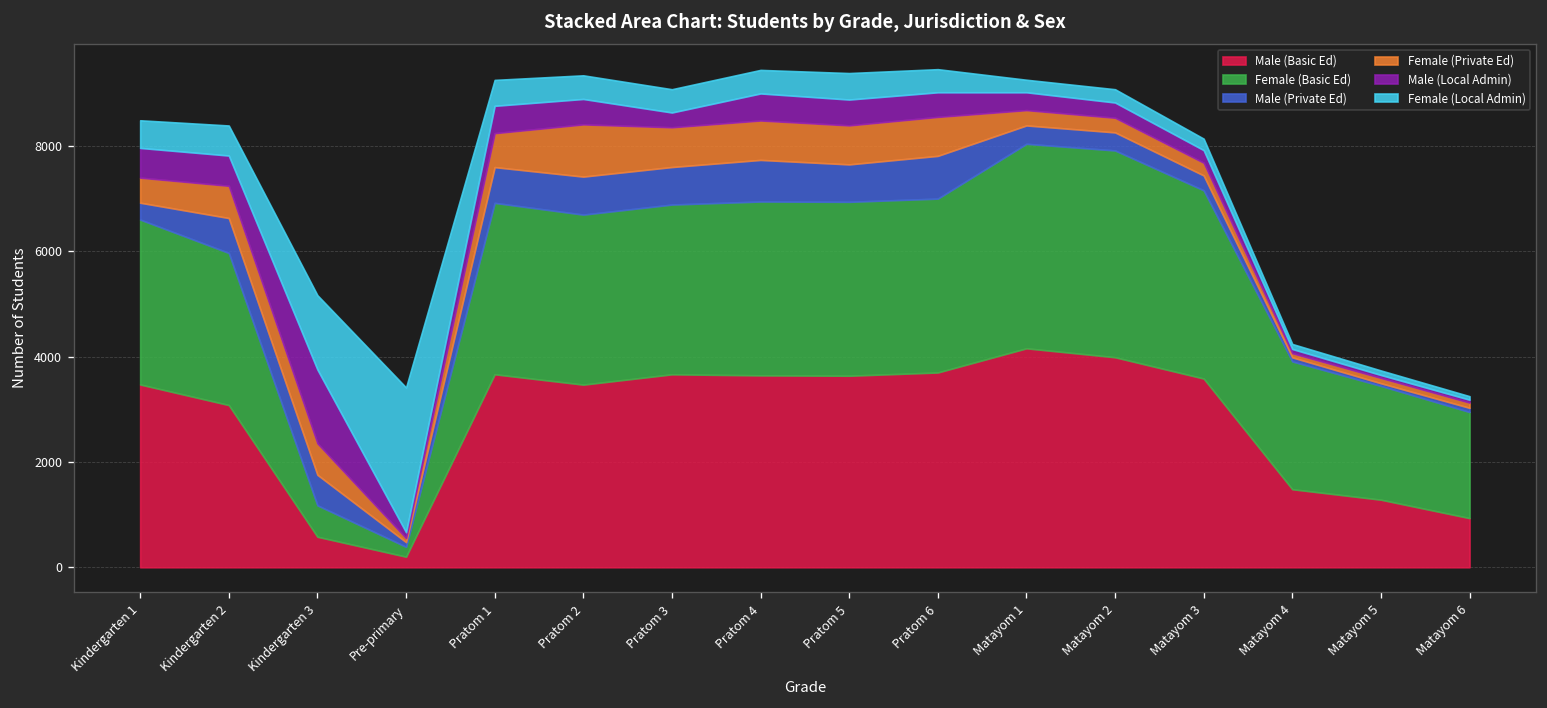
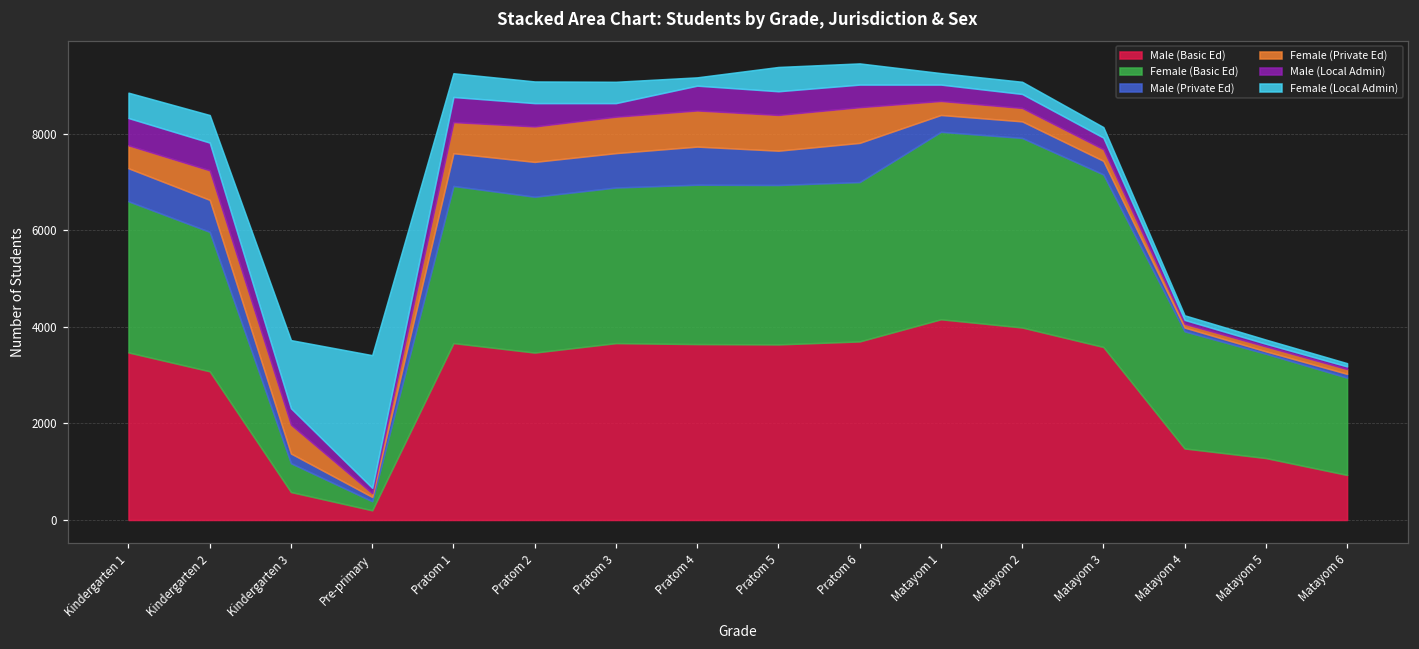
Male (Private Ed), Kindergarten 1: 300 -> 700
Male (Private Ed), Kindergarten 3: 600 -> 200
Male (Local Admin), Kindergarten 3: 1400 -> 300
Female (Private Ed), Pratom 2: 1000 -> 700
Female (Local Admin), Pratom 4: 400 -> 200
